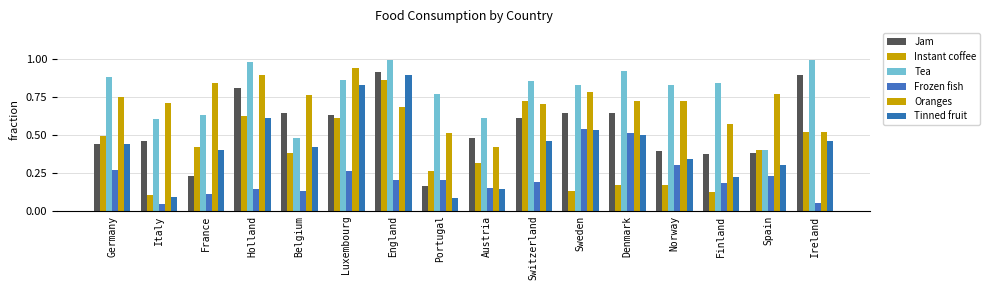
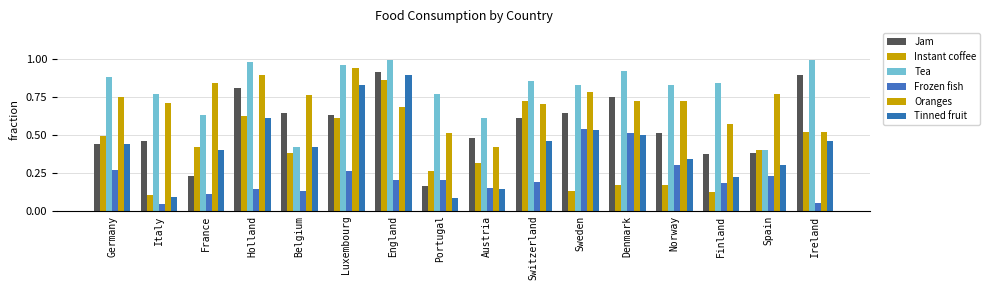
Tea, Italy: 0.60 -> 0.77
Tea, Belgium: 0.48 -> 0.42
Tea, Luxembourg: 0.86 -> 0.96
Jam, Denmark: 0.64 -> 0.75
Jam, Norway: 0.39 -> 0.51
